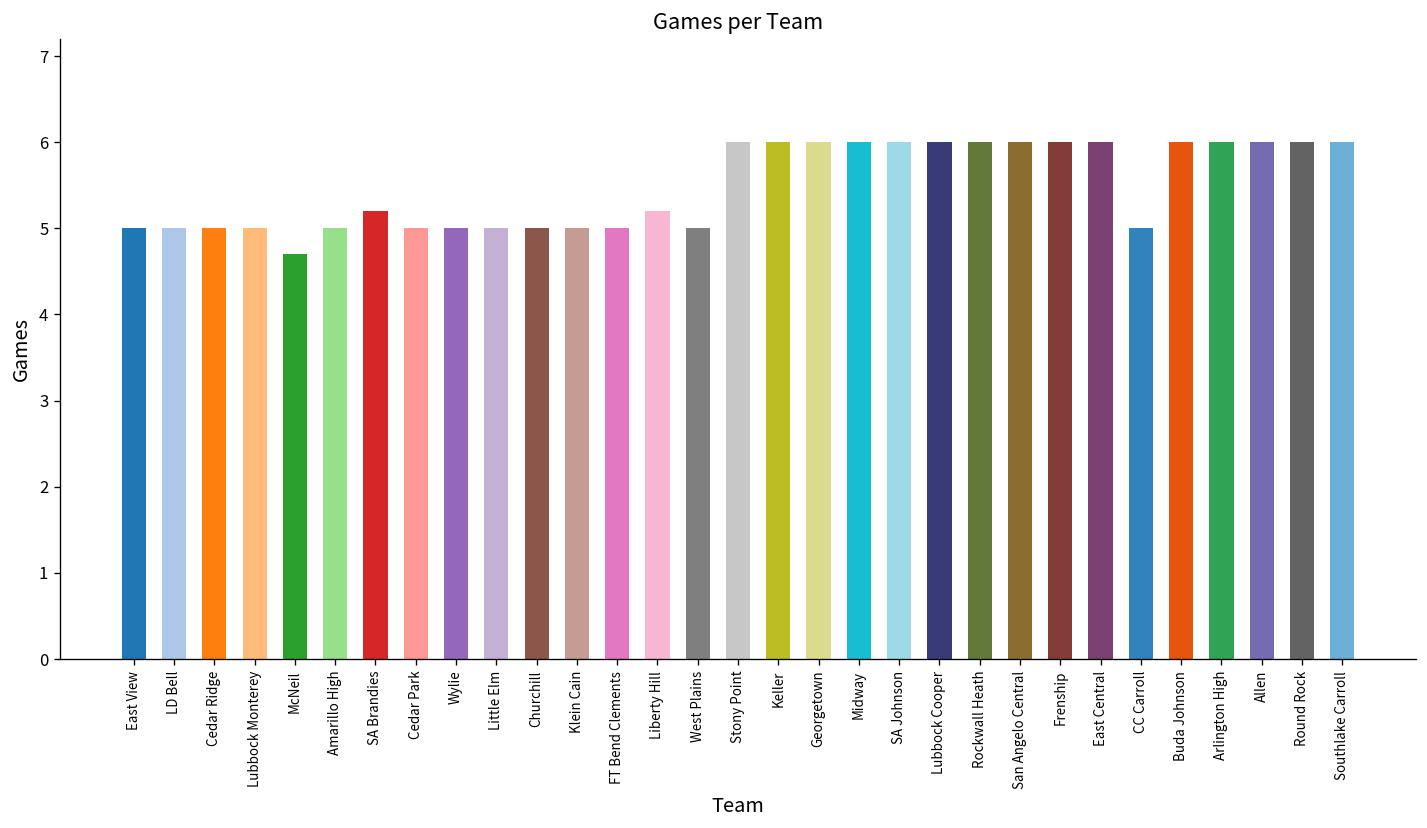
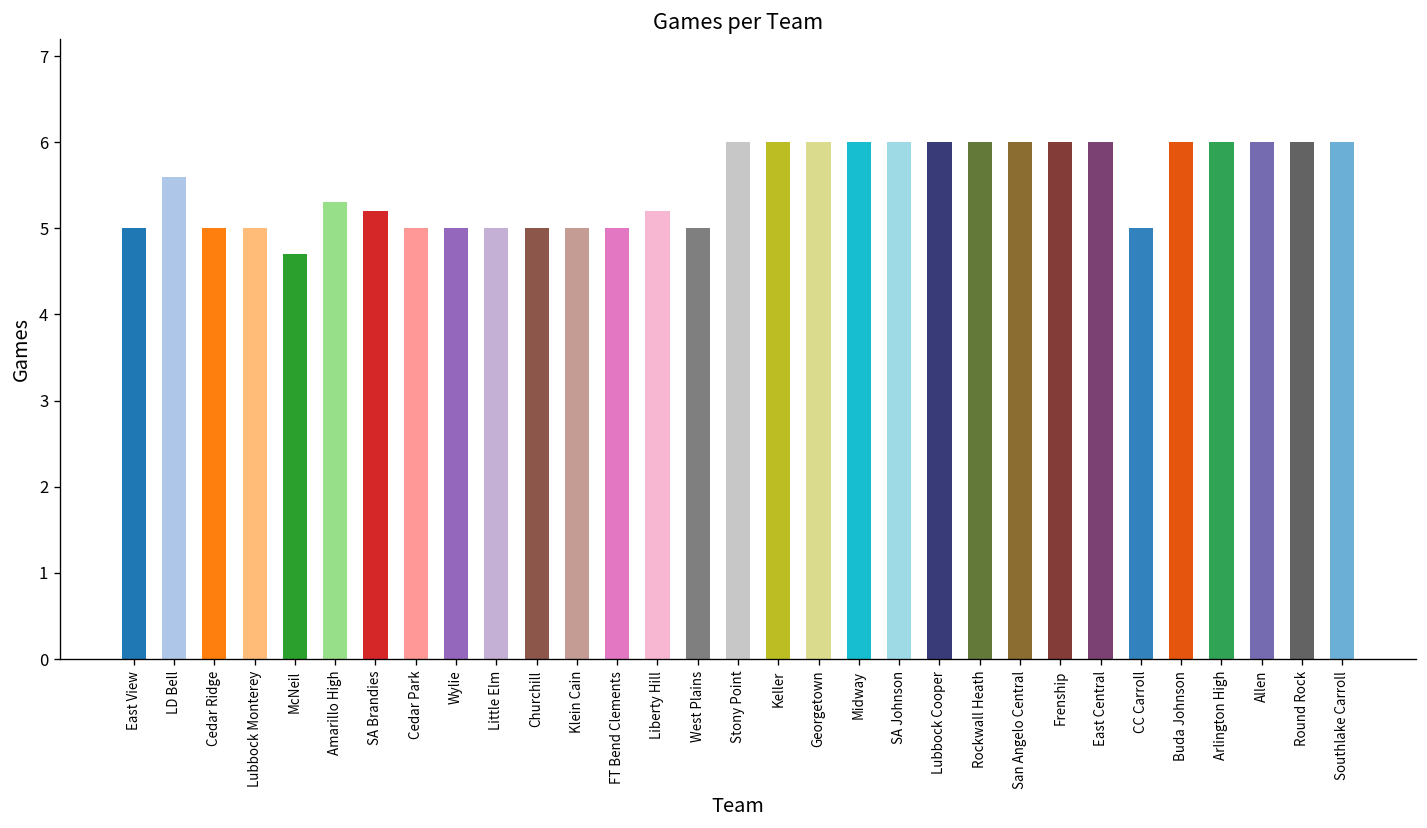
LD Bell: 5.0 -> 5.6
Amarillo High: 5.0 -> 5.3
